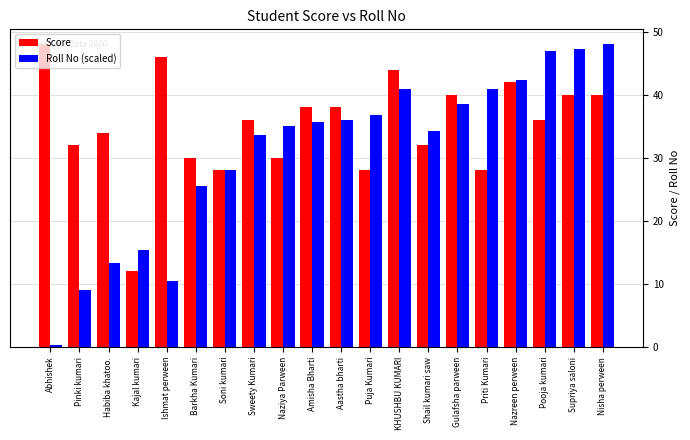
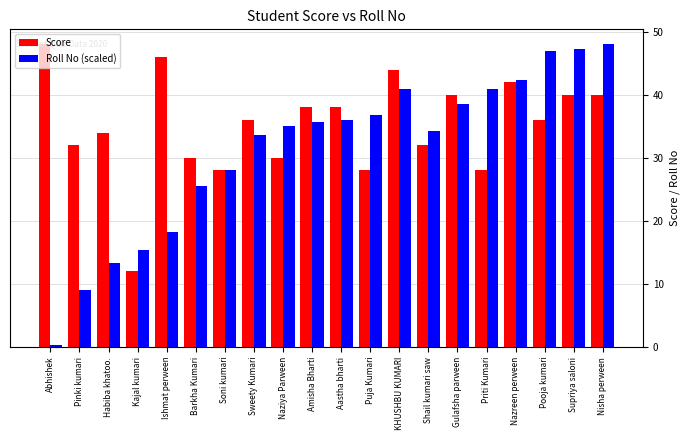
Roll No (scaled), Ishmat perween: 11 -> 18
